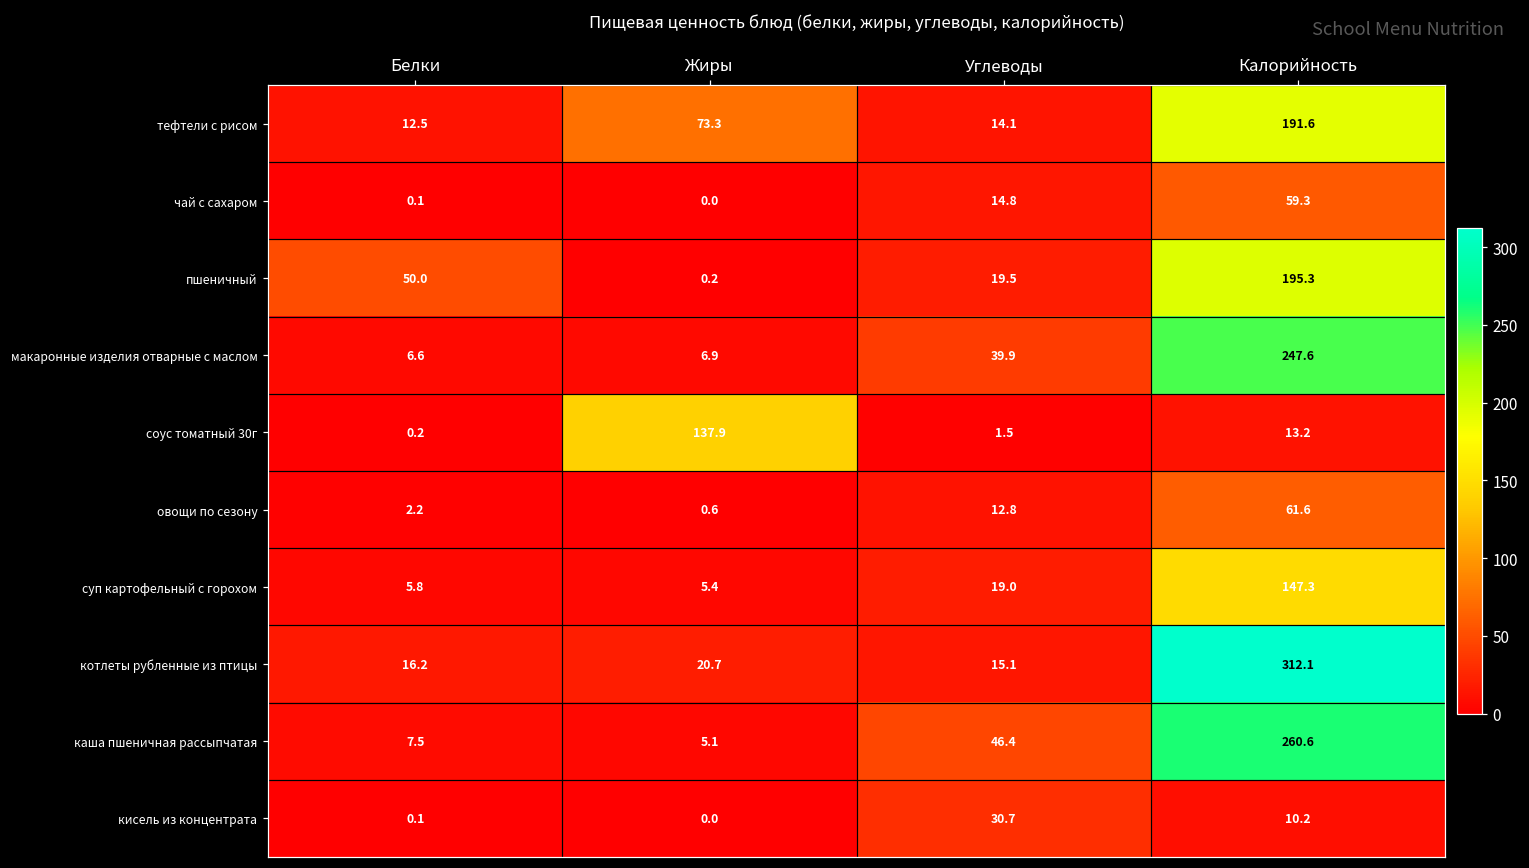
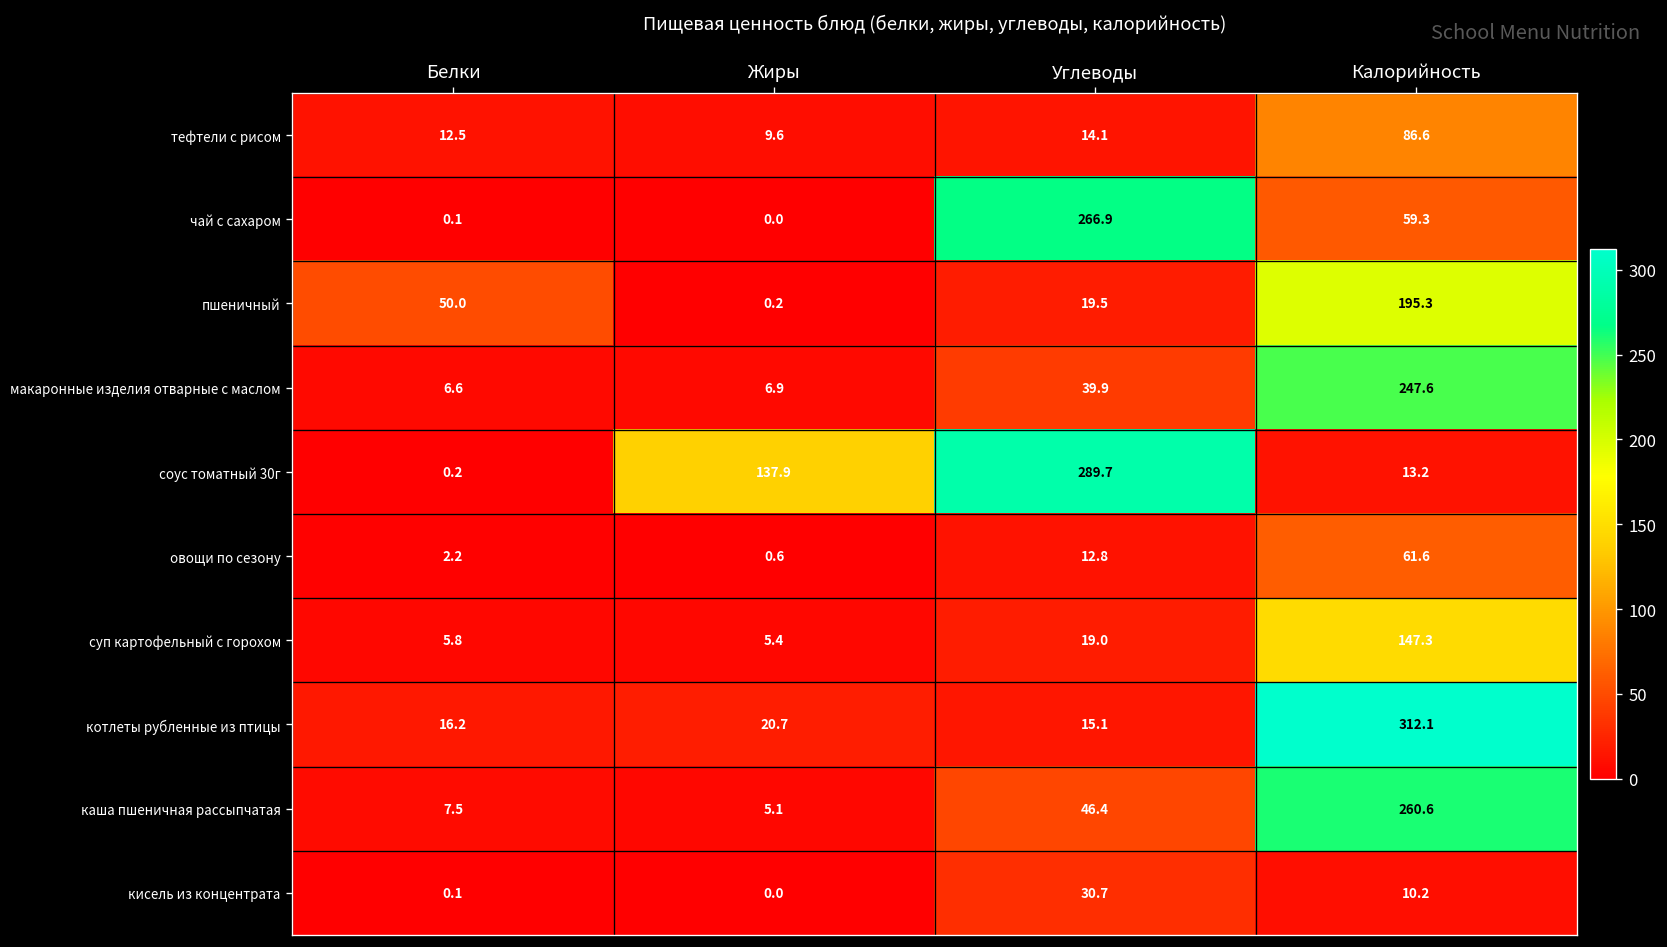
тефтели с рисом, Жиры: 73.3 -> 9.6
тефтели с рисом, Калорийность: 191.6 -> 86.6
чай с сахаром, Углеводы: 14.8 -> 266.9
соус томатный 30г, Углеводы: 1.5 -> 289.7
